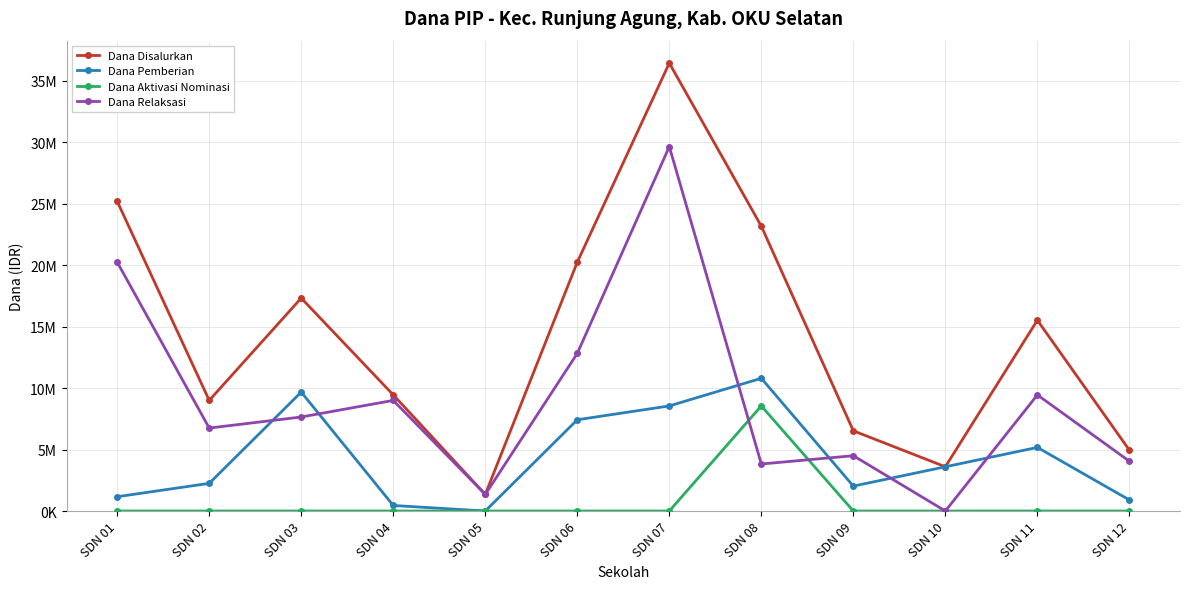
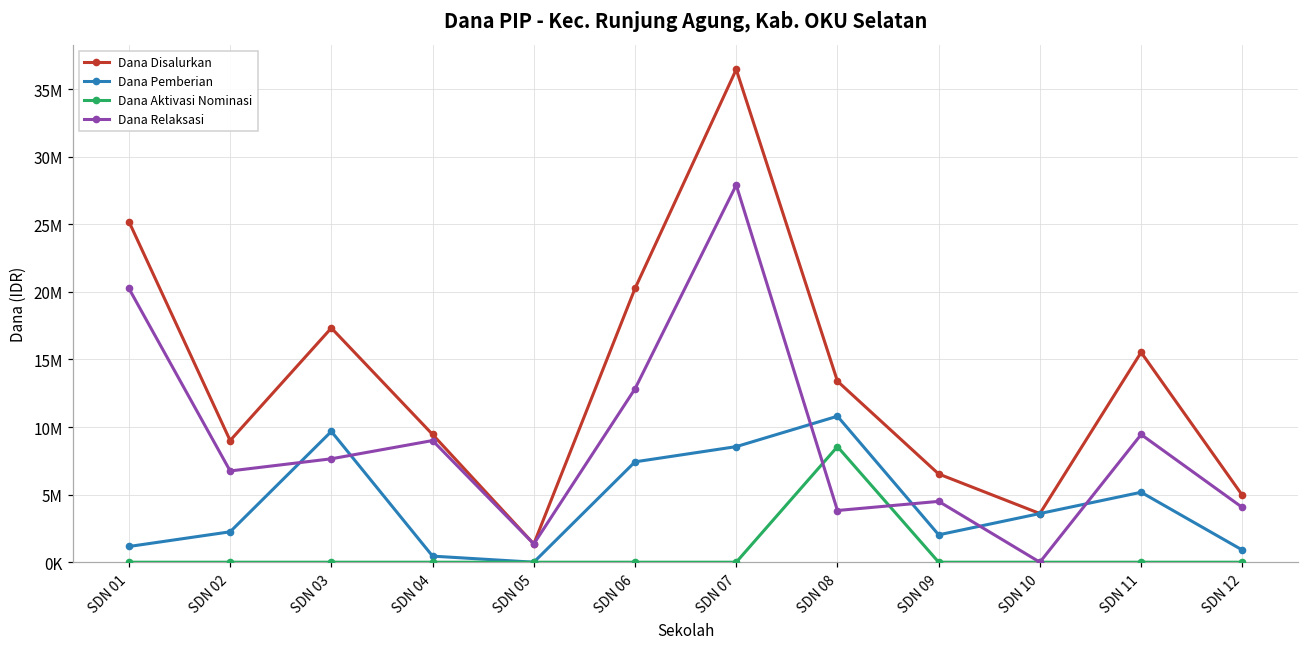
Dana Relaksasi, SDN 07: 29600000 -> 27900000
Dana Disalurkan, SDN 08: 23200000 -> 13400000
